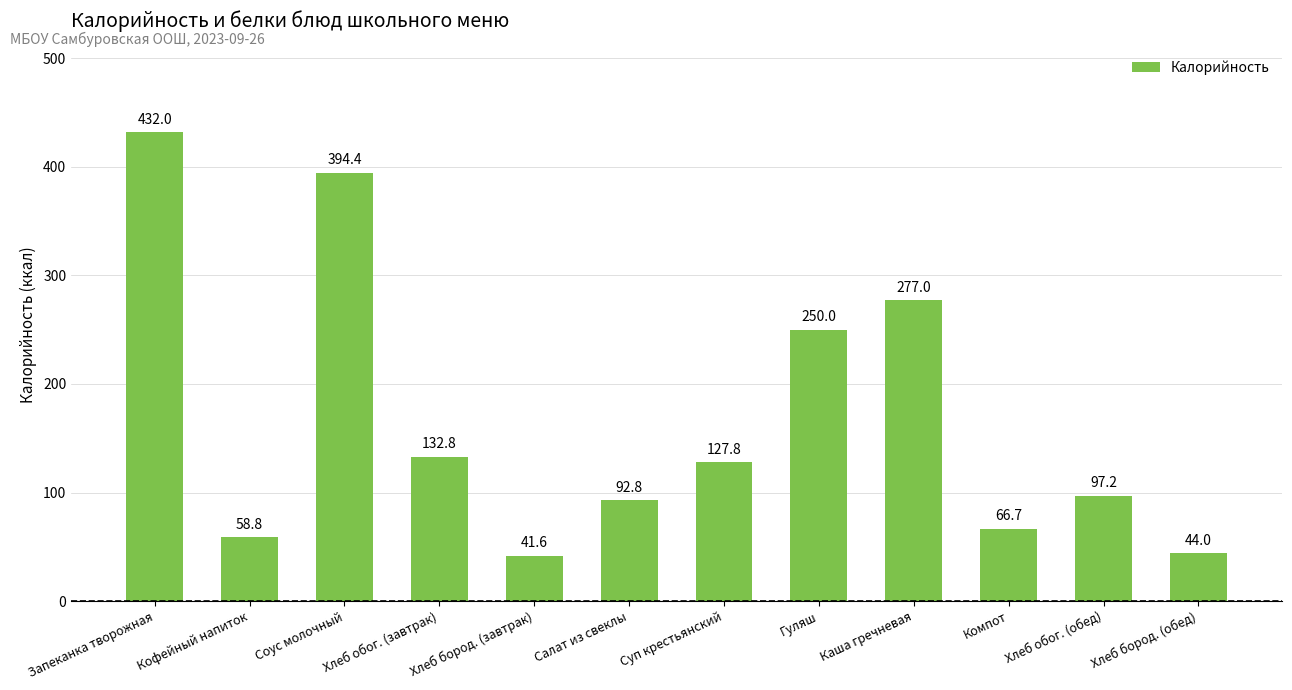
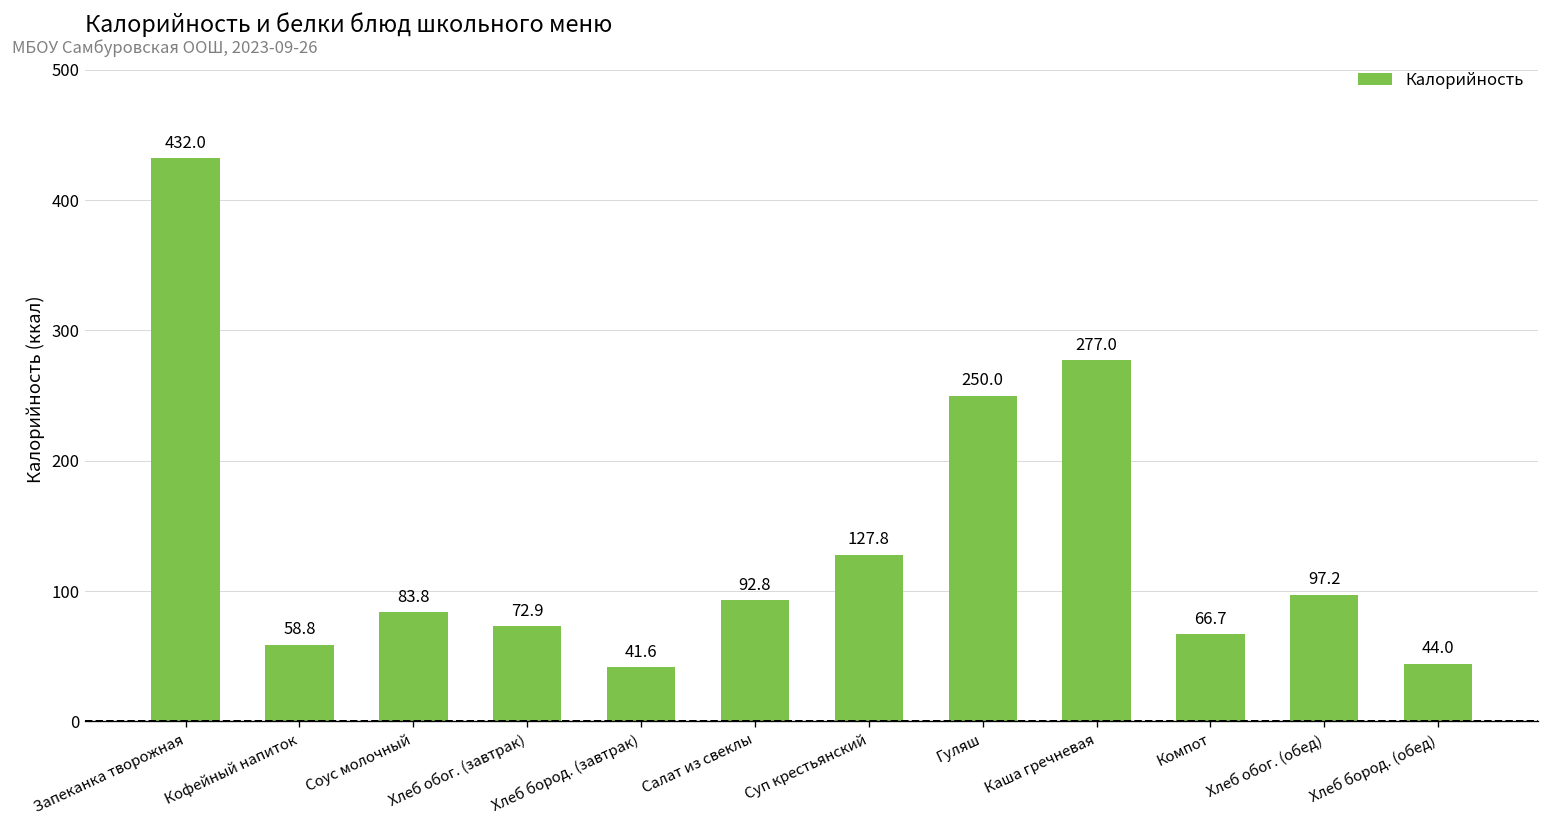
Соус молочный: 394.4 -> 83.8
Хлеб обог. (завтрак): 132.8 -> 72.9
